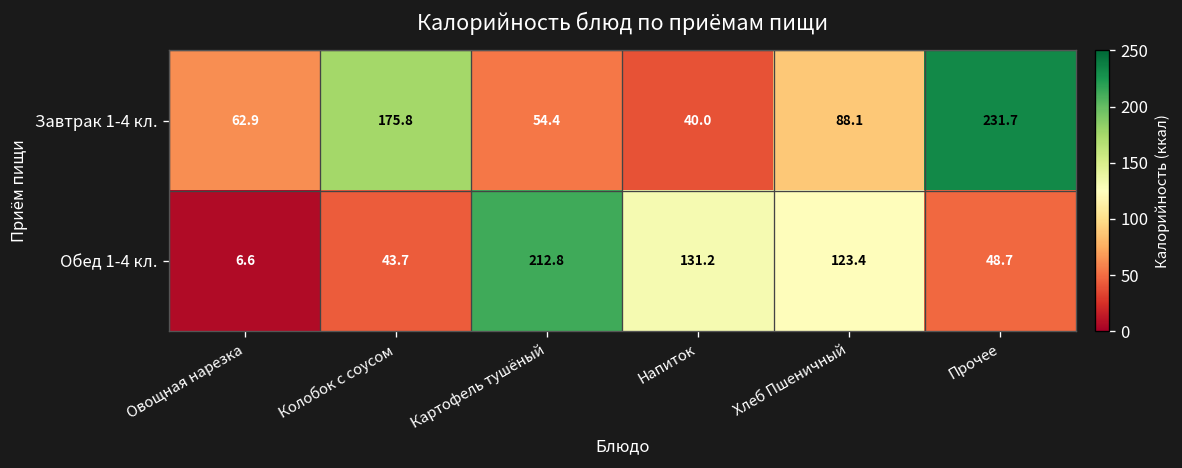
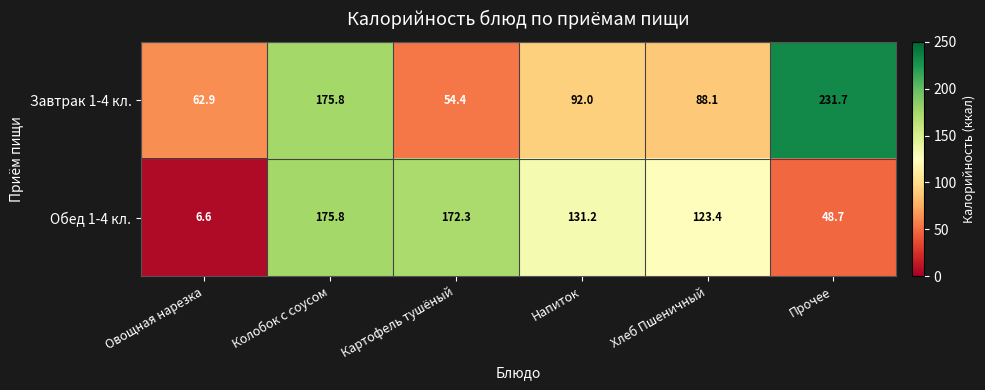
Завтрак 1-4 кл., Напиток: 40.0 -> 92.0
Обед 1-4 кл., Колобок с соусом: 43.7 -> 175.8
Обед 1-4 кл., Картофель тушёный: 212.8 -> 172.3
